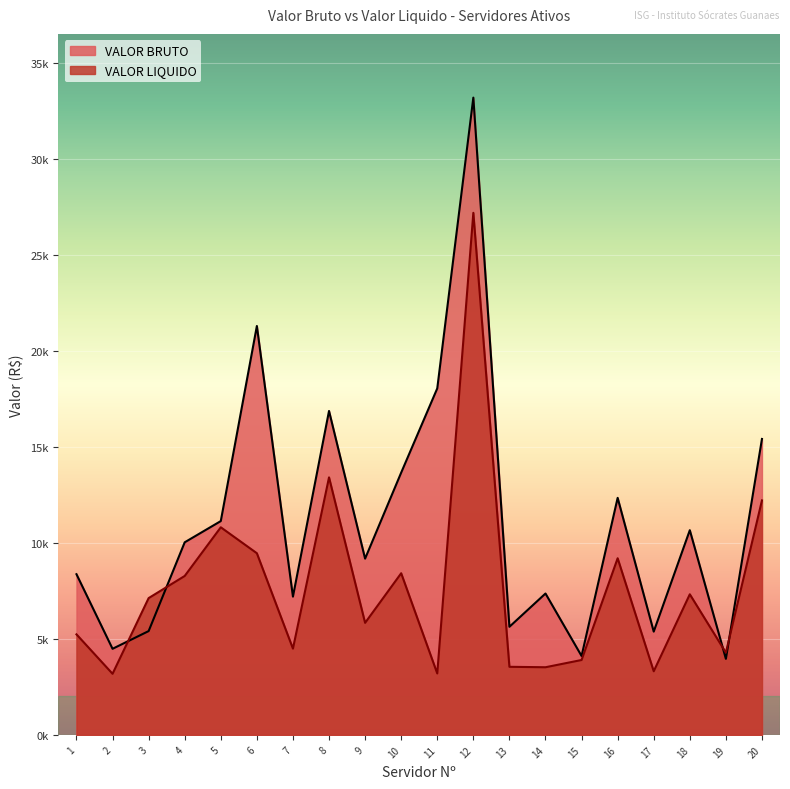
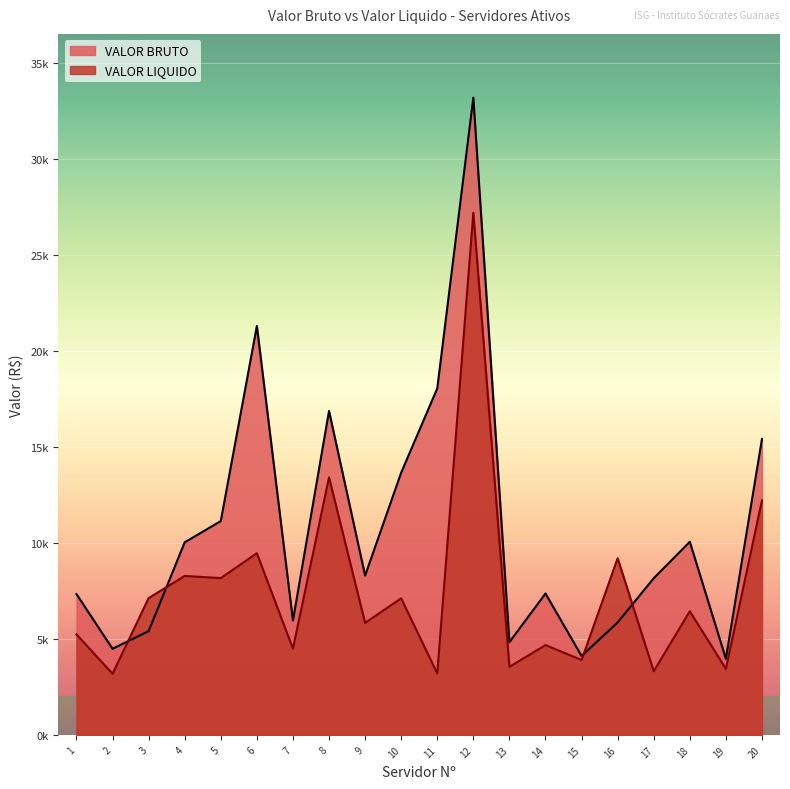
VALOR BRUTO, 1: 8400 -> 7300
VALOR LIQUIDO, 5: 10800 -> 8200
VALOR BRUTO, 7: 7200 -> 6000
VALOR BRUTO, 9: 9200 -> 8300
VALOR LIQUIDO, 10: 8400 -> 7100
VALOR BRUTO, 13: 5600 -> 4800
VALOR LIQUIDO, 14: 3500 -> 4700
VALOR BRUTO, 16: 12300 -> 5900
VALOR BRUTO, 17: 5400 -> 8200
VALOR BRUTO, 18: 10700 -> 10100
VALOR LIQUIDO, 18: 7300 -> 6400
VALOR LIQUIDO, 19: 4300 -> 3400
